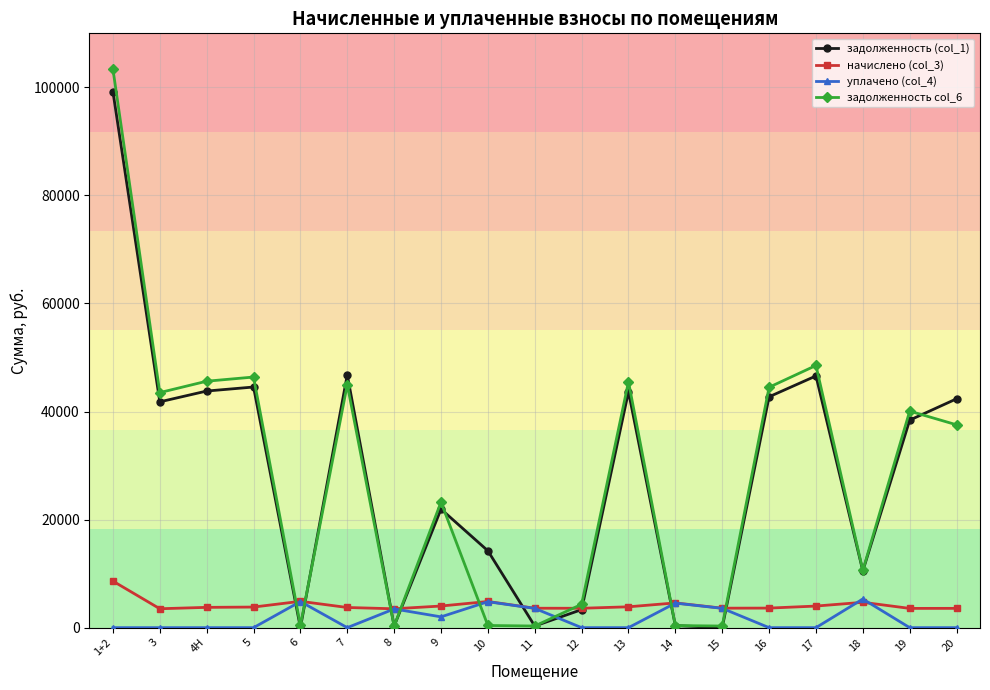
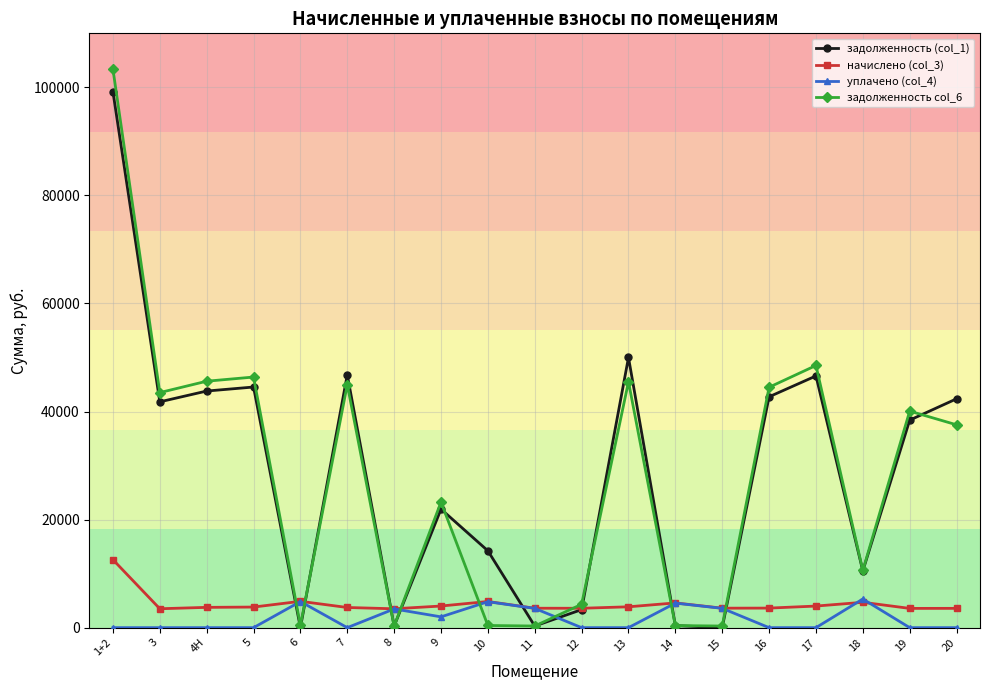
начислено (col_3), 1+2: 9000 -> 13000
задолженность (col_1), 13: 44000 -> 50000
